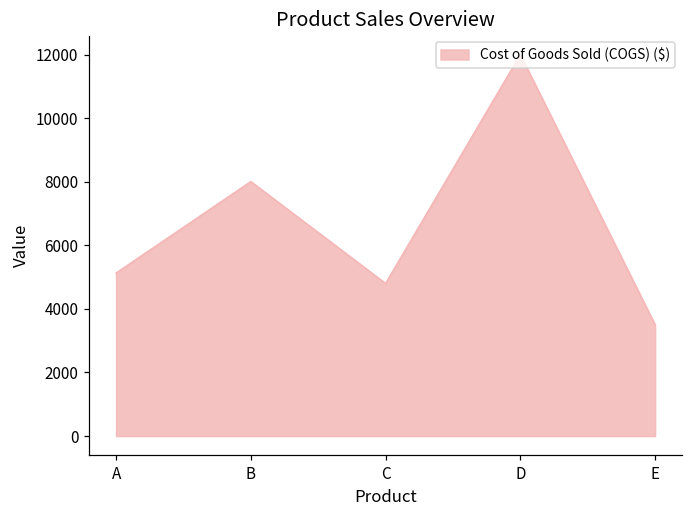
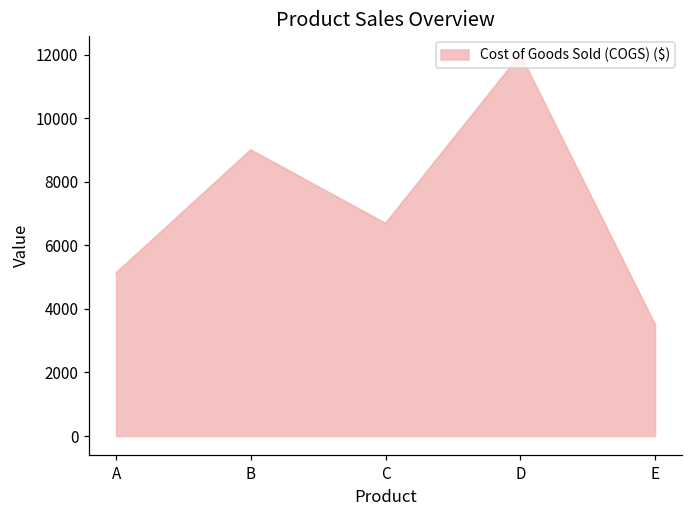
B: 8000 -> 9000
C: 4800 -> 6700
